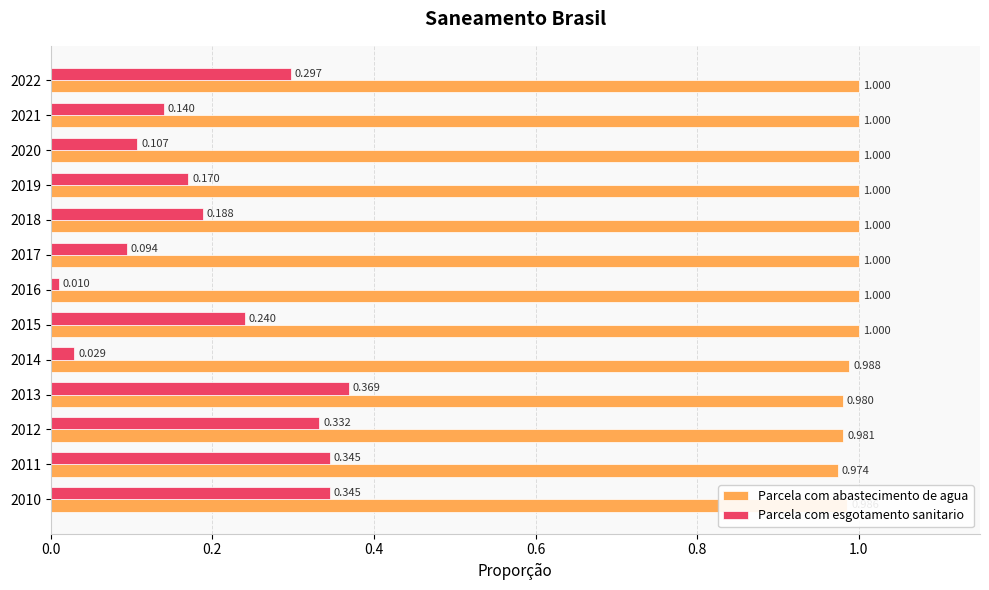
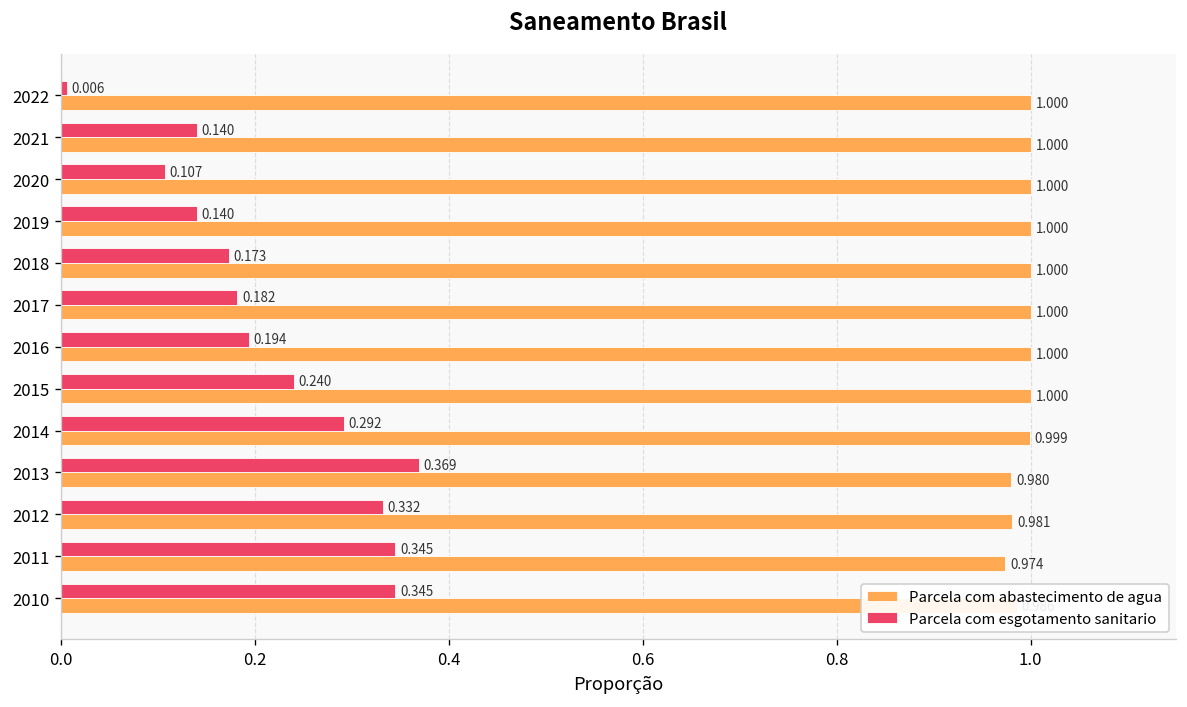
Parcela com esgotamento sanitario, 2022: 0.297 -> 0.006
Parcela com esgotamento sanitario, 2019: 0.170 -> 0.140
Parcela com esgotamento sanitario, 2018: 0.188 -> 0.173
Parcela com esgotamento sanitario, 2017: 0.094 -> 0.182
Parcela com esgotamento sanitario, 2016: 0.010 -> 0.194
Parcela com esgotamento sanitario, 2014: 0.029 -> 0.292
Parcela com abastecimento de agua, 2014: 0.988 -> 0.999
